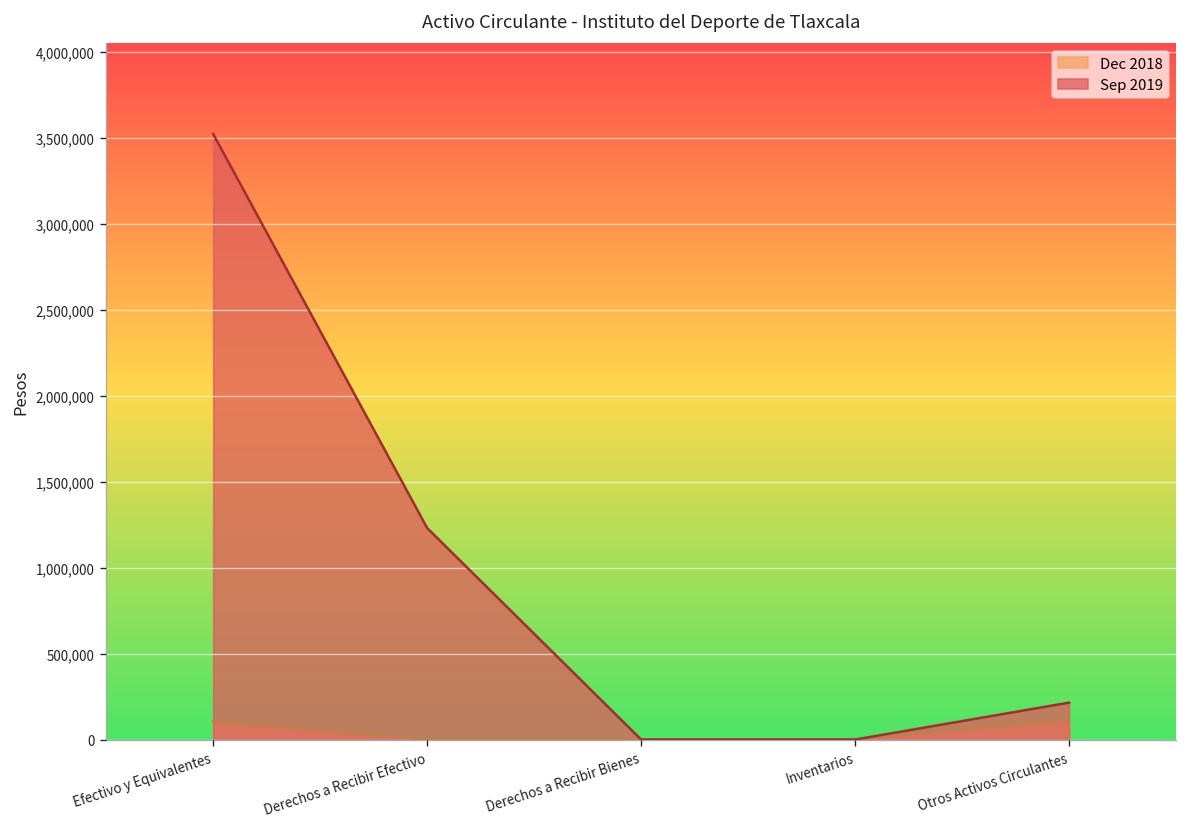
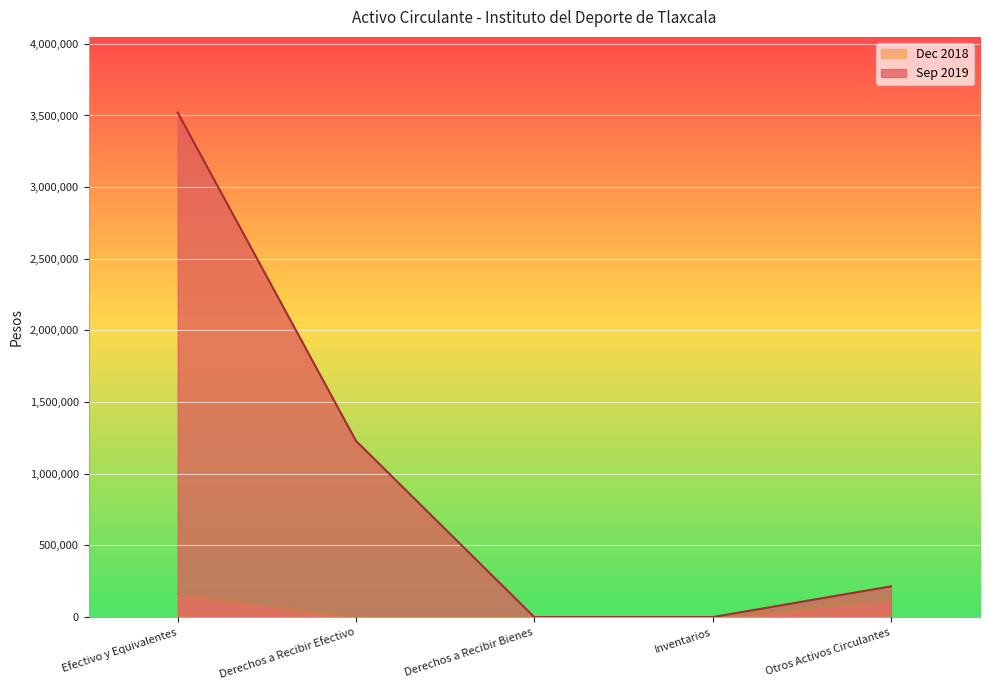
Dec 2018, Efectivo y Equivalentes: 110,000 -> 160,000
